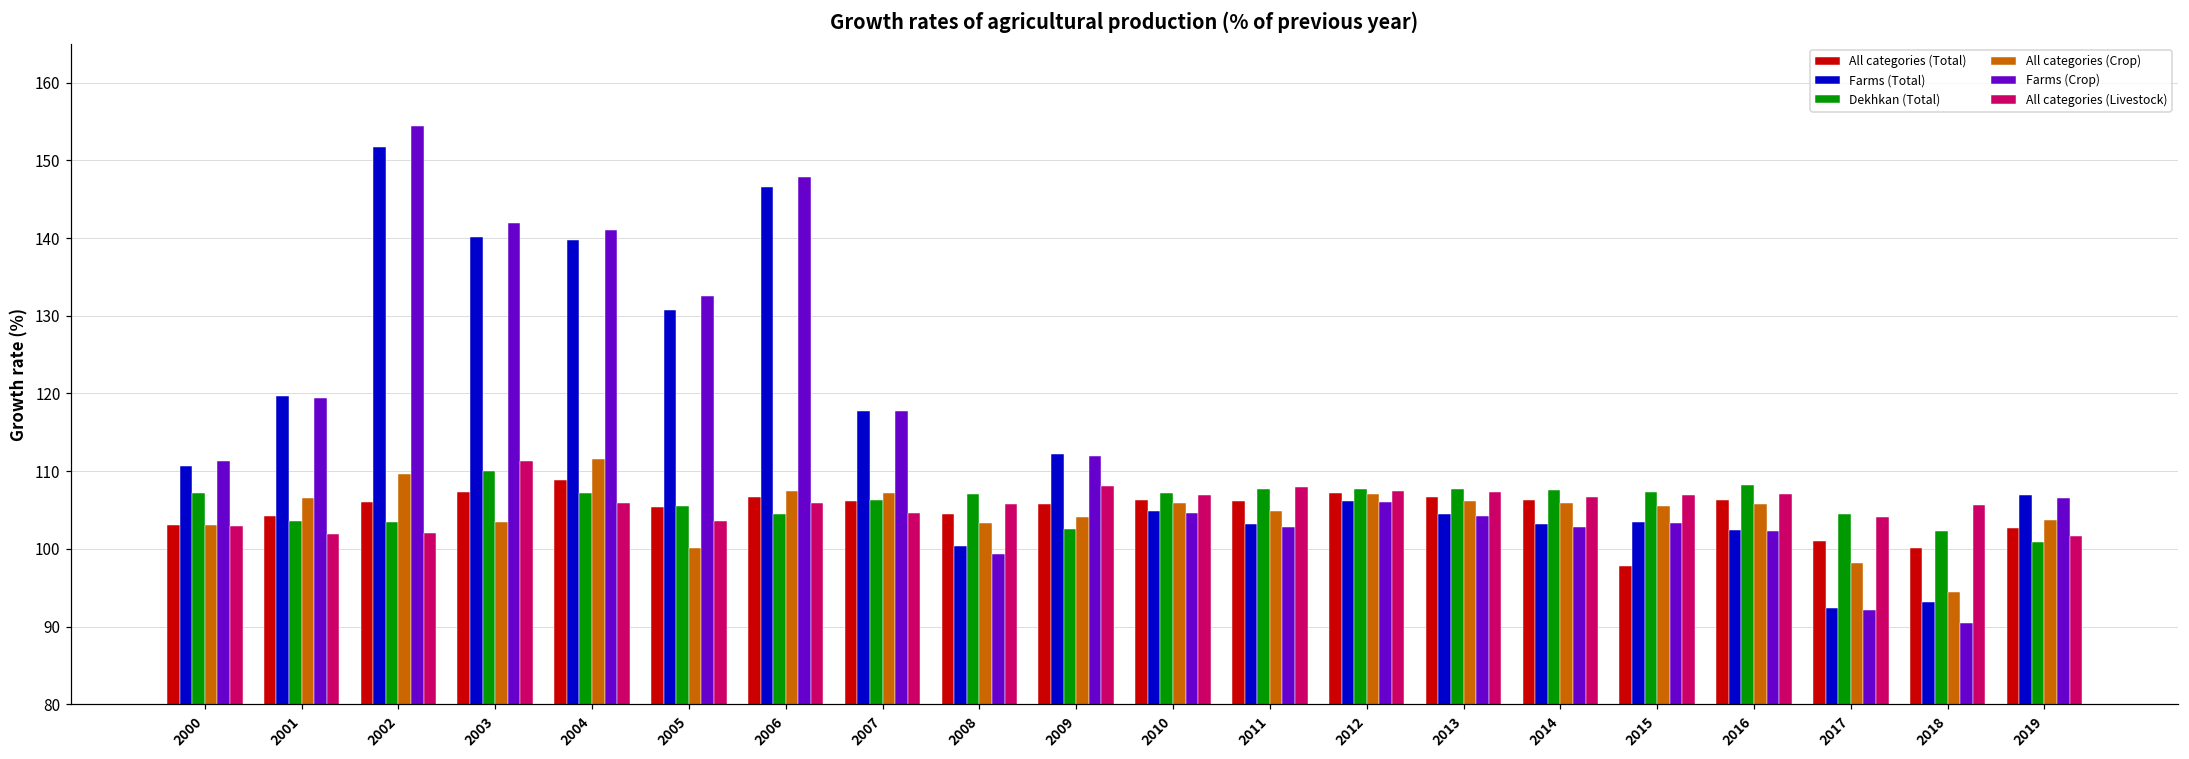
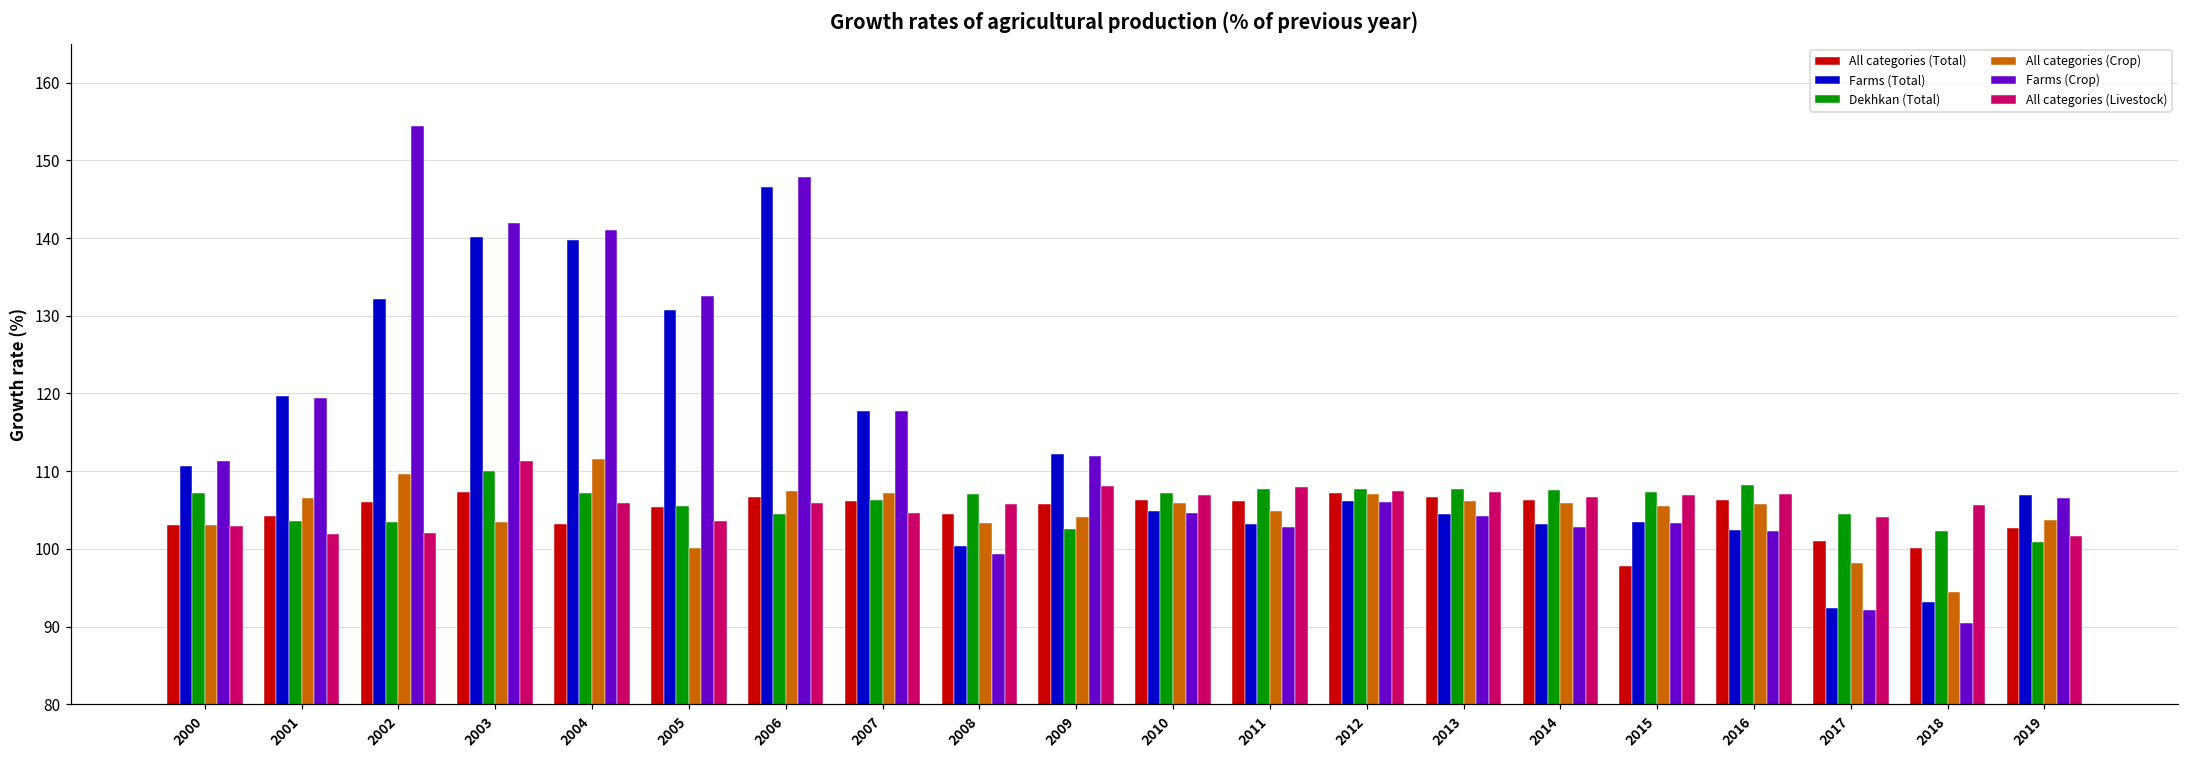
Farms (Total), 2002: 152 -> 132
All categories (Total), 2004: 109 -> 103
